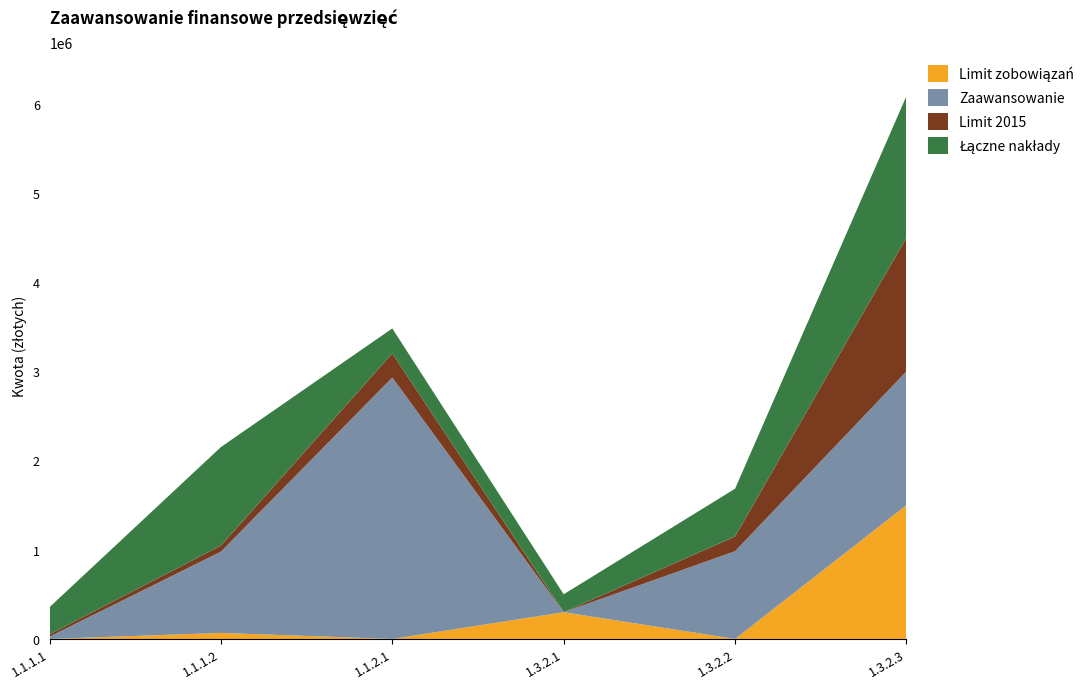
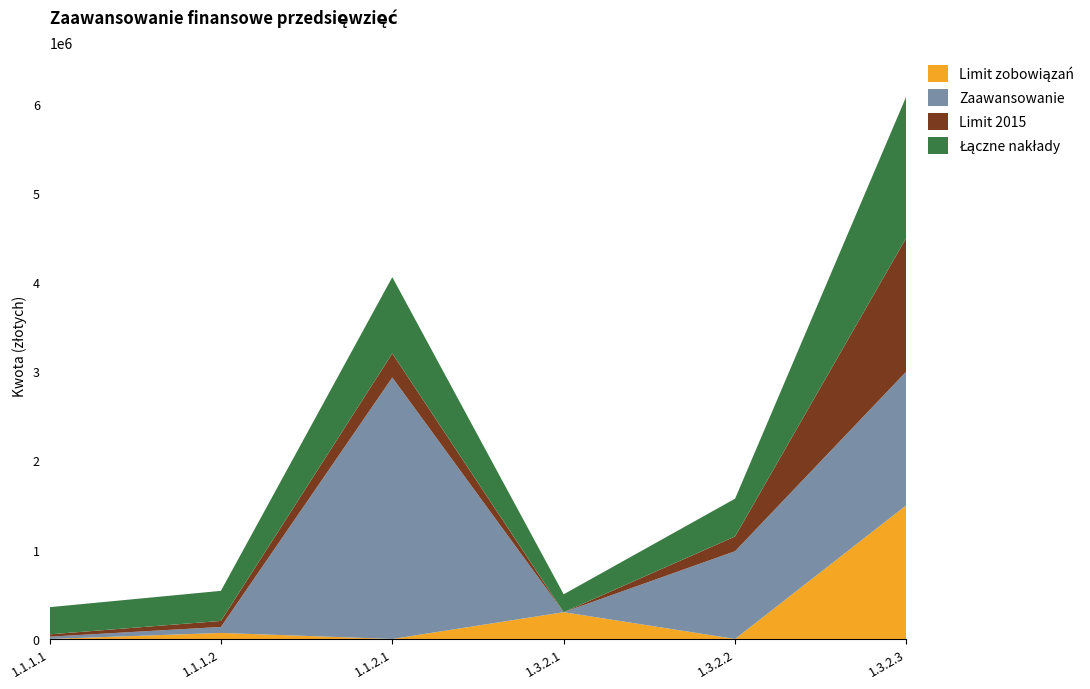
Zaawansowanie, 1.1.1.2: 900000 -> 100000
Łączne nakłady, 1.1.1.2: 1100000 -> 300000
Łączne nakłady, 1.1.2.1: 300000 -> 900000
Łączne nakłady, 1.3.2.2: 500000 -> 400000
